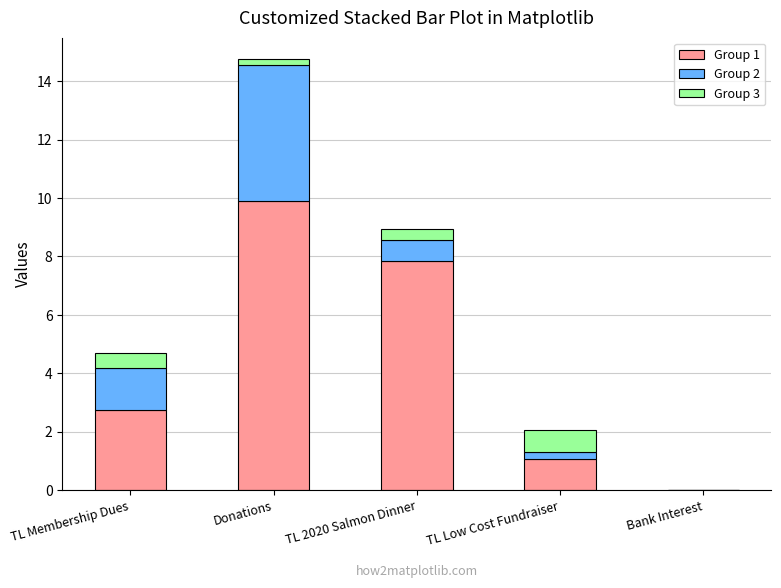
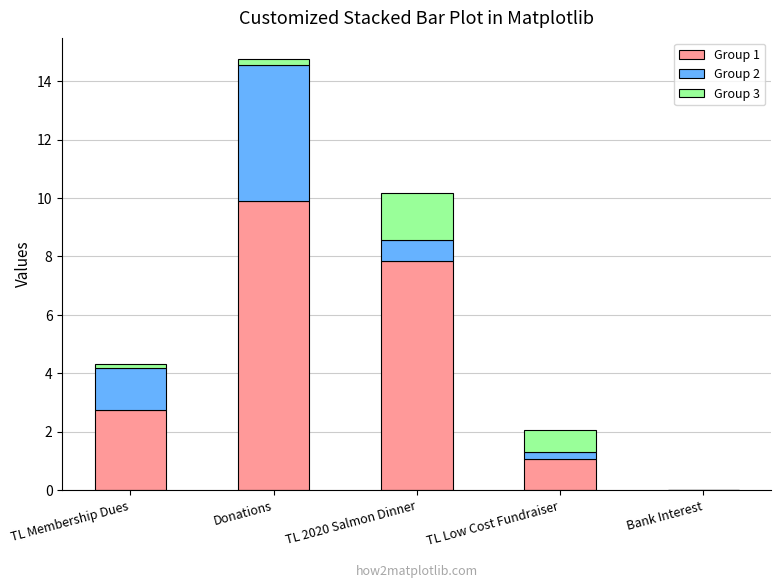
Group 3, TL Membership Dues: 0.5 -> 0.1
Group 3, TL 2020 Salmon Dinner: 0.4 -> 1.6
